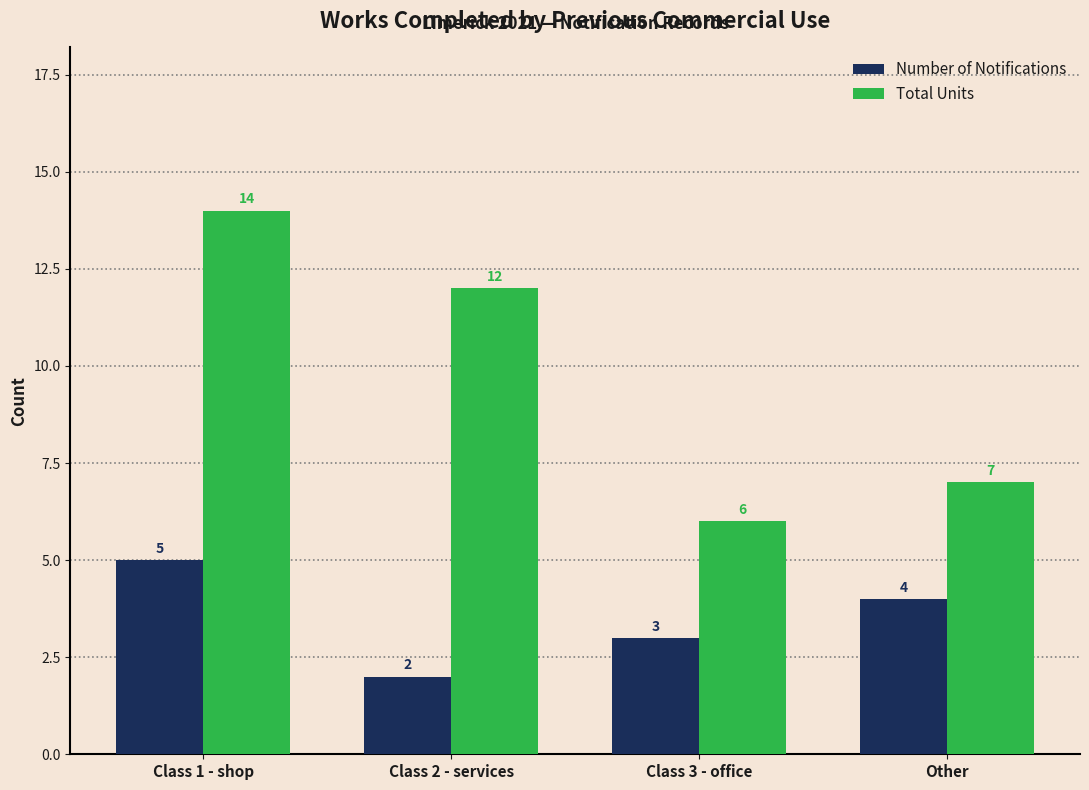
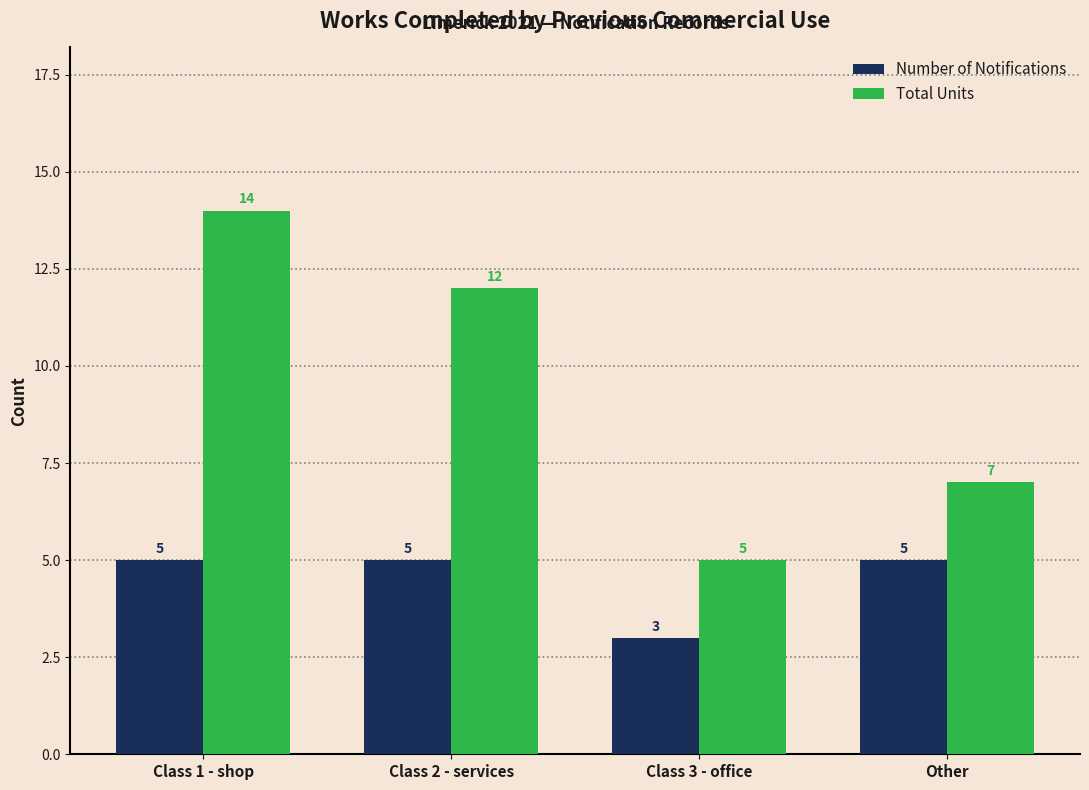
Number of Notifications, Class 2 - services: 2 -> 5
Total Units, Class 3 - office: 6 -> 5
Number of Notifications, Other: 4 -> 5
